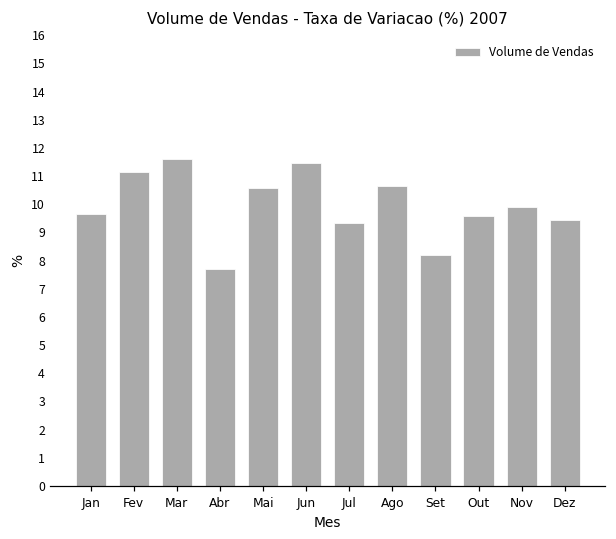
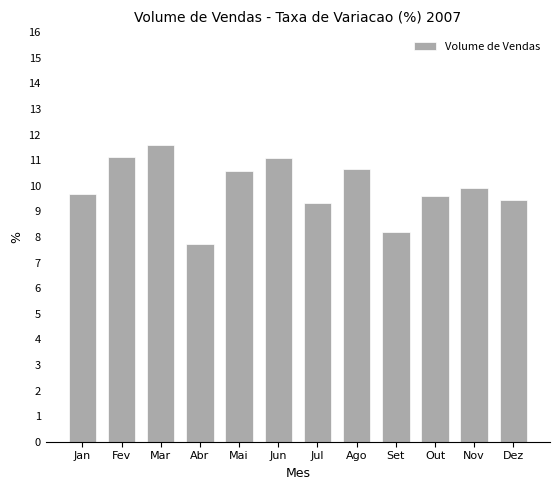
Jun: 11.5 -> 11.1
